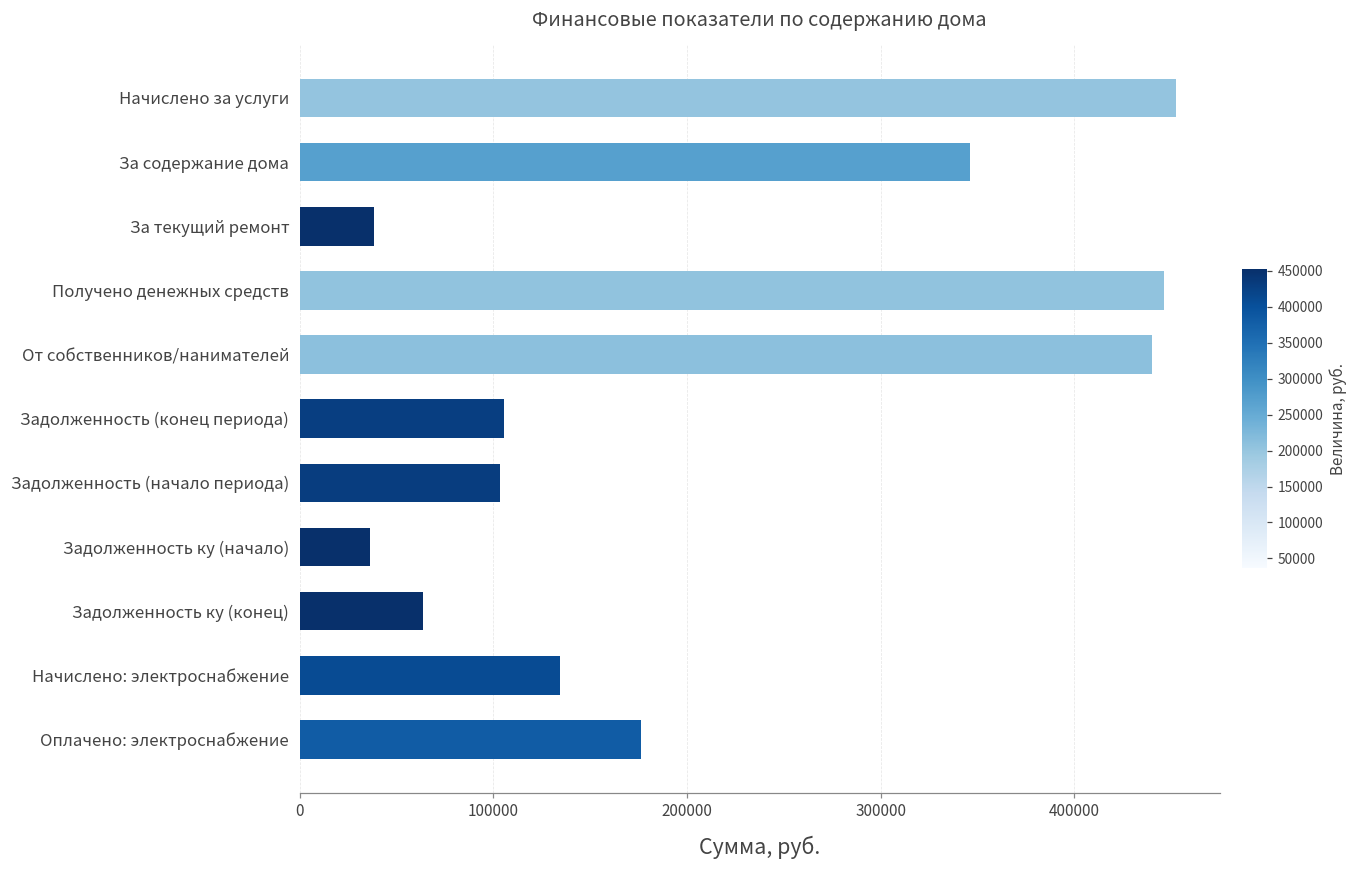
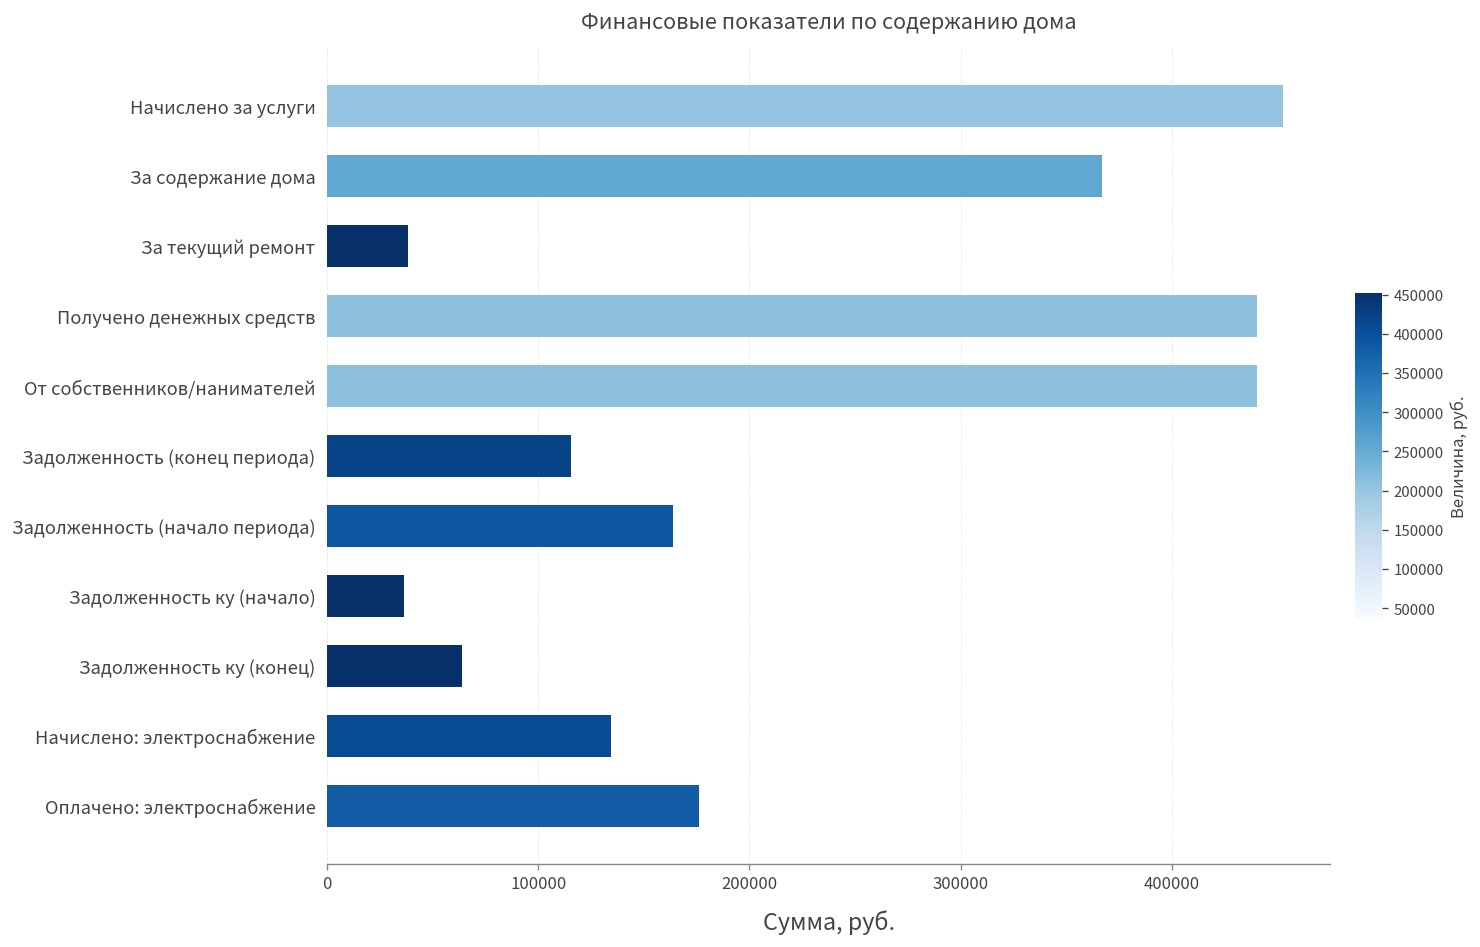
За содержание дома: 346000 -> 367000
Получено денежных средств: 446000 -> 440000
Задолженность (конец периода): 106000 -> 115000
Задолженность (начало периода): 103000 -> 164000
